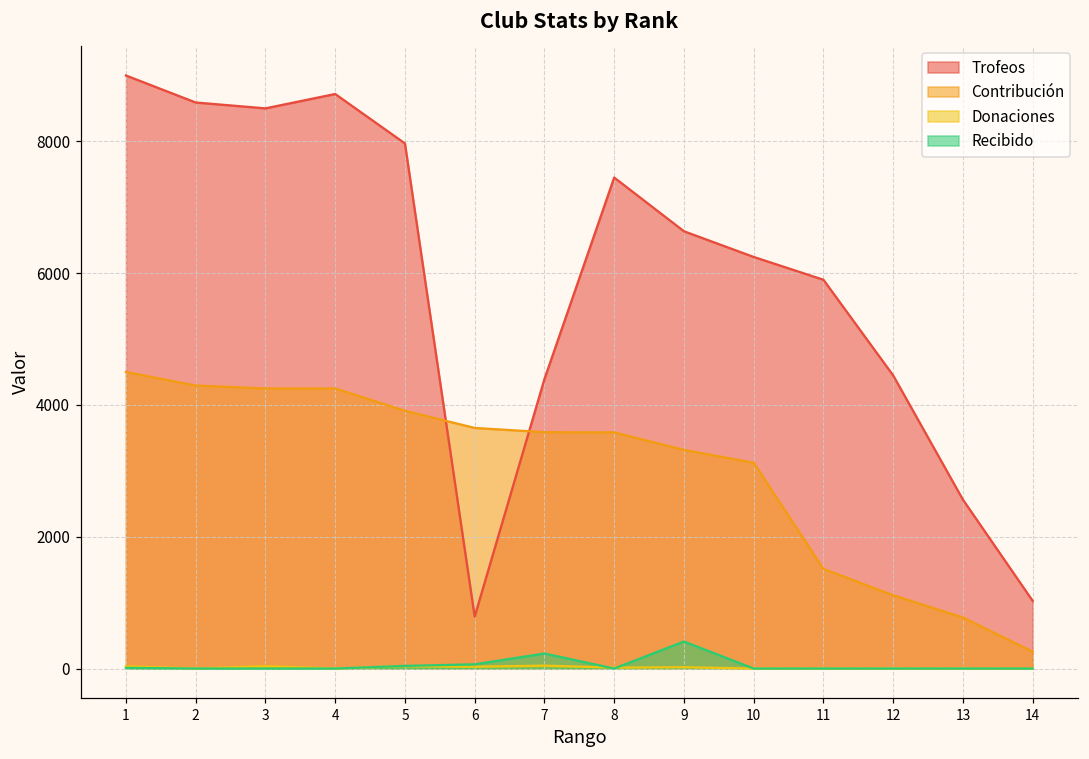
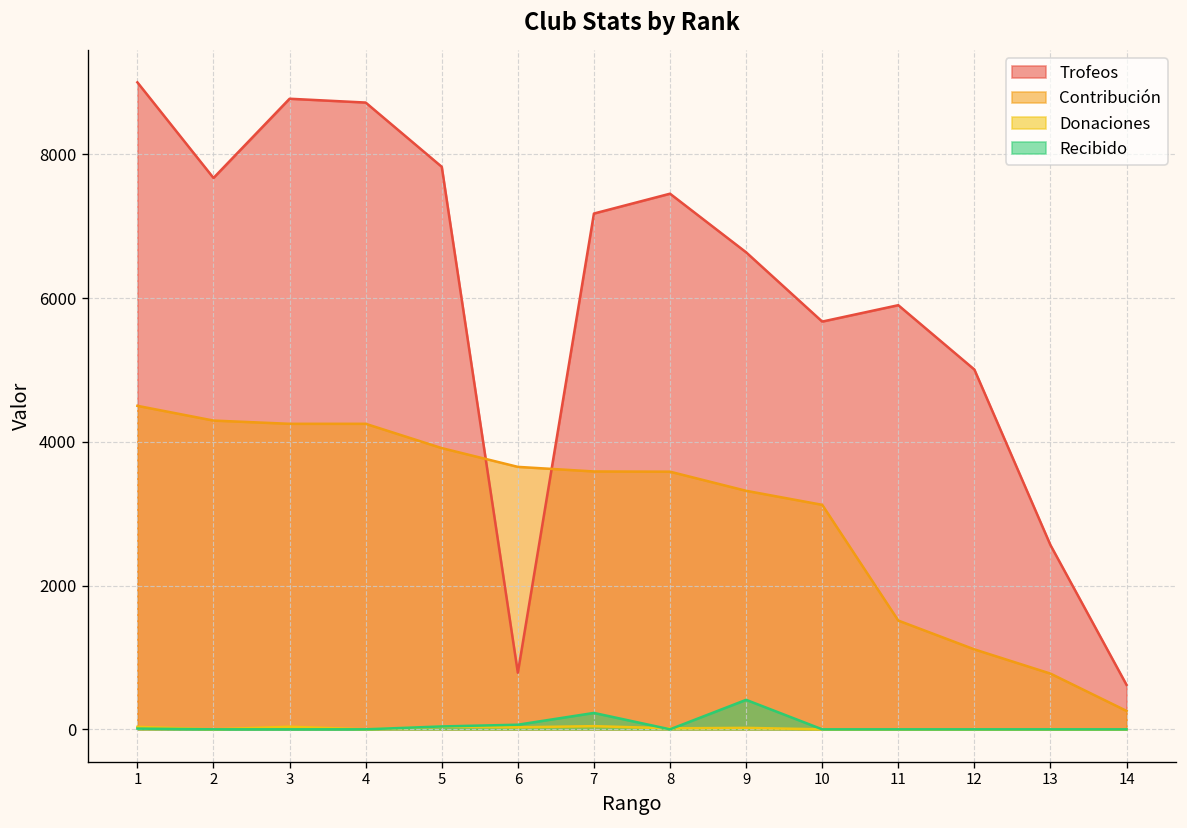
Trofeos, 2: 8600 -> 7700
Trofeos, 3: 8500 -> 8800
Trofeos, 5: 8000 -> 7800
Trofeos, 7: 4400 -> 7200
Trofeos, 10: 6200 -> 5700
Trofeos, 12: 4400 -> 5000
Trofeos, 14: 1000 -> 600
